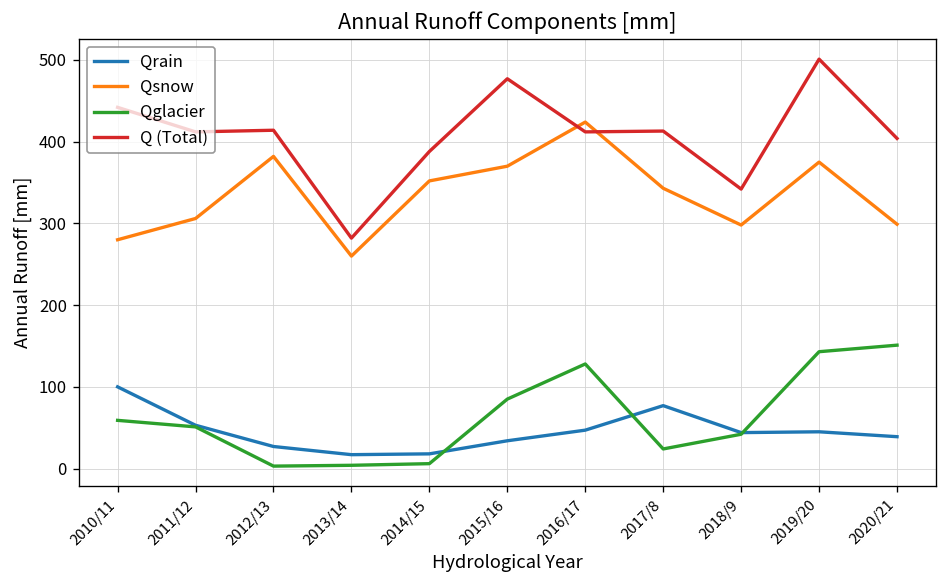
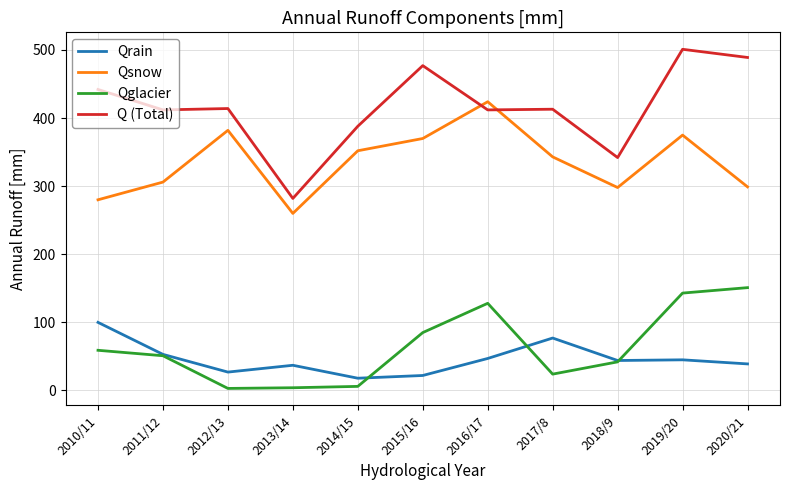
Qrain, 2013/14: 20 -> 40
Qrain, 2015/16: 30 -> 20
Q (Total), 2020/21: 400 -> 490
